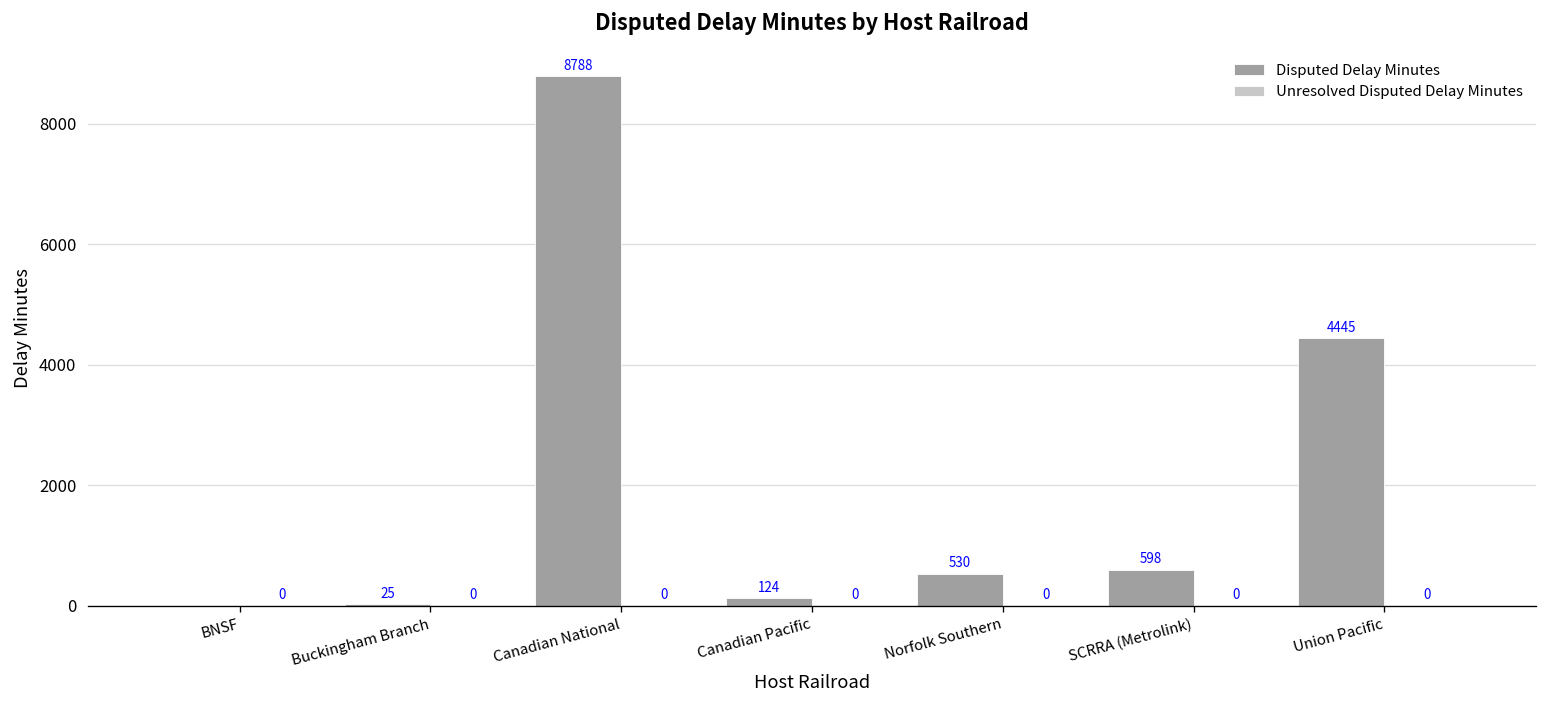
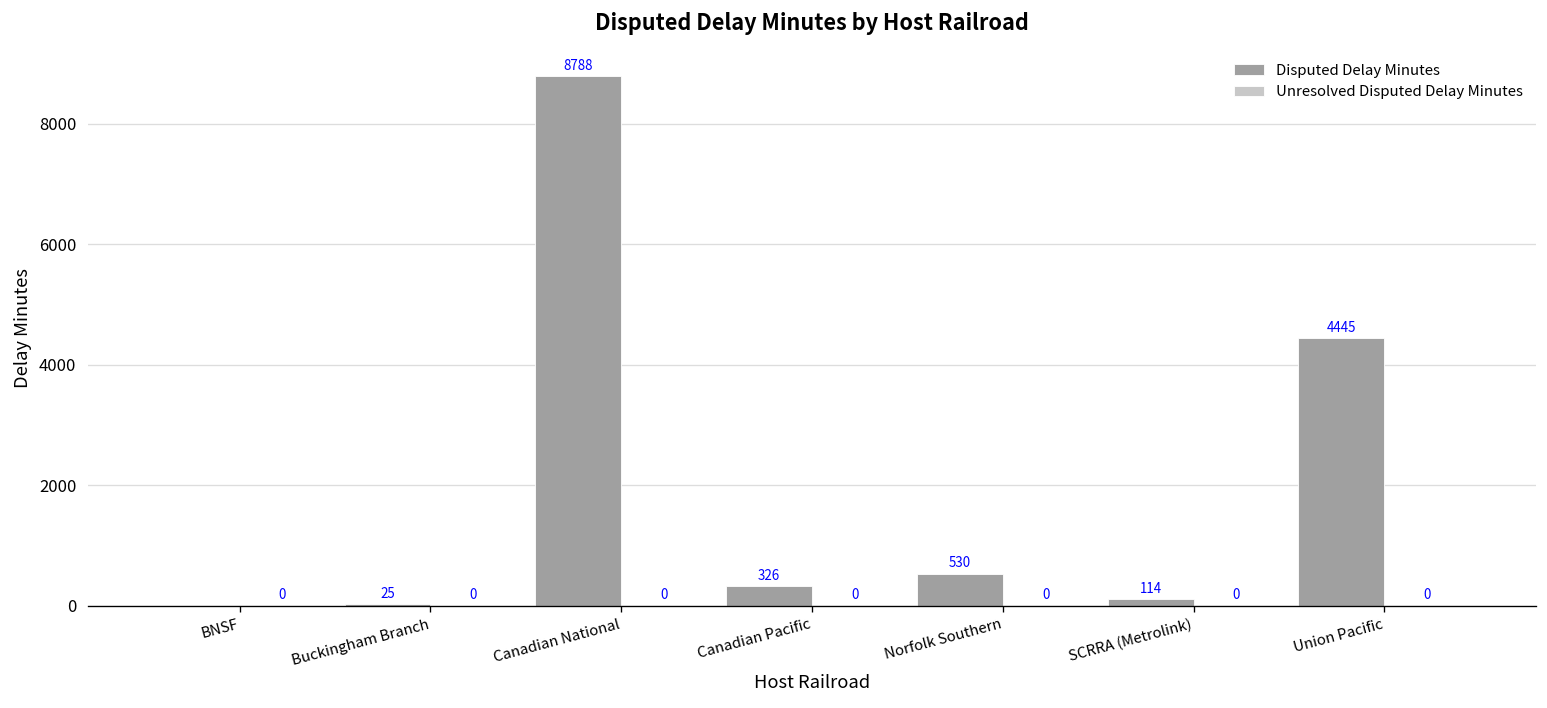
Disputed Delay Minutes, Canadian Pacific: 124 -> 326
Disputed Delay Minutes, SCRRA (Metrolink): 598 -> 114
